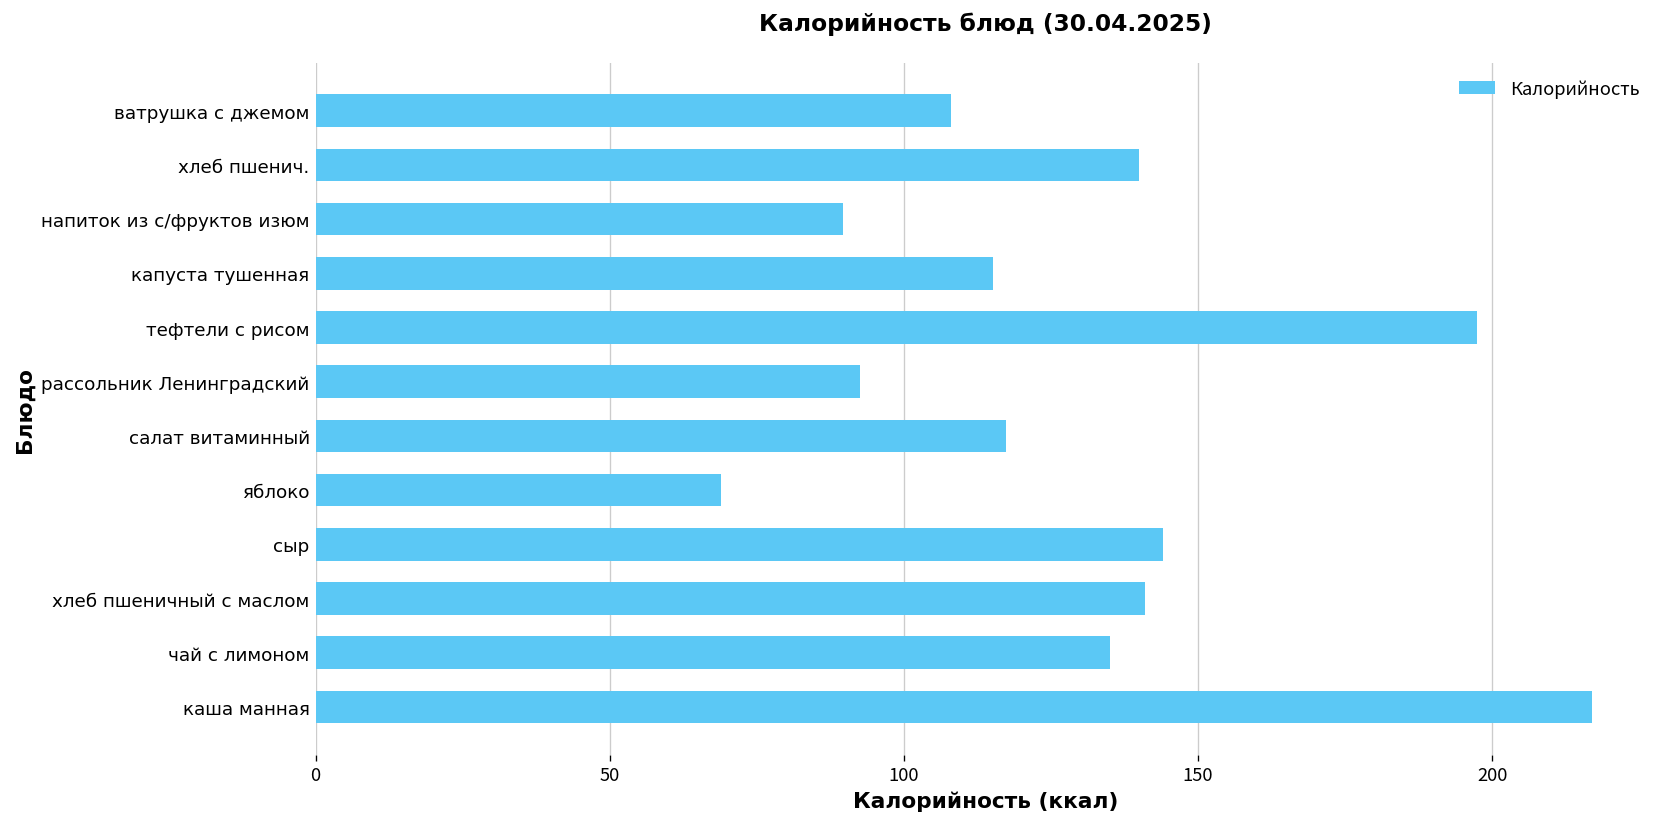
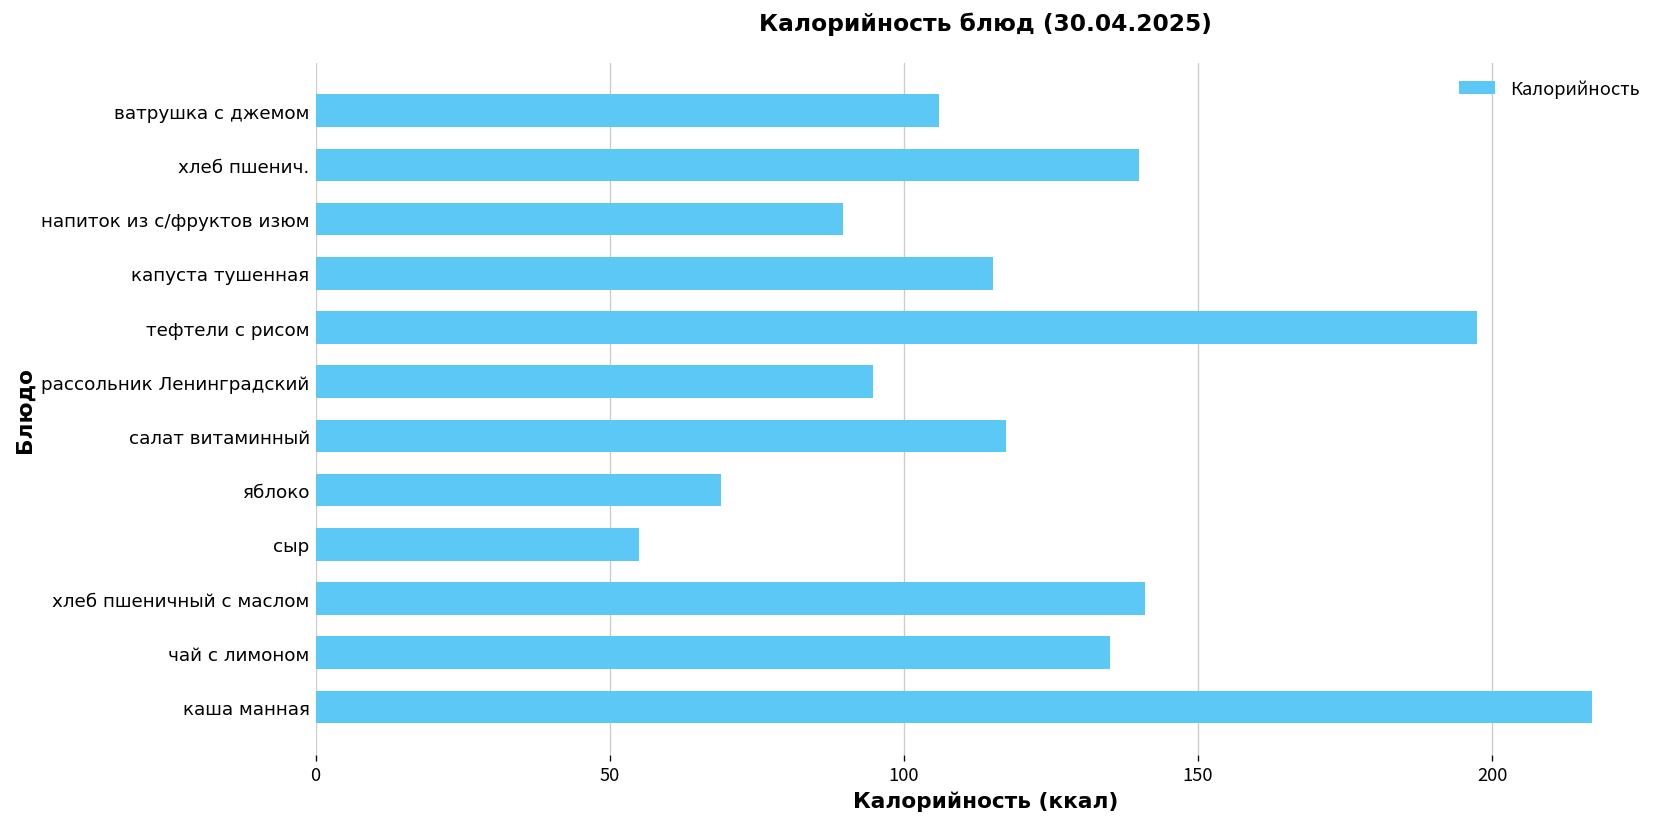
ватрушка с джемом: 108 -> 106
рассольник Ленинградский: 93 -> 95
сыр: 144 -> 55
